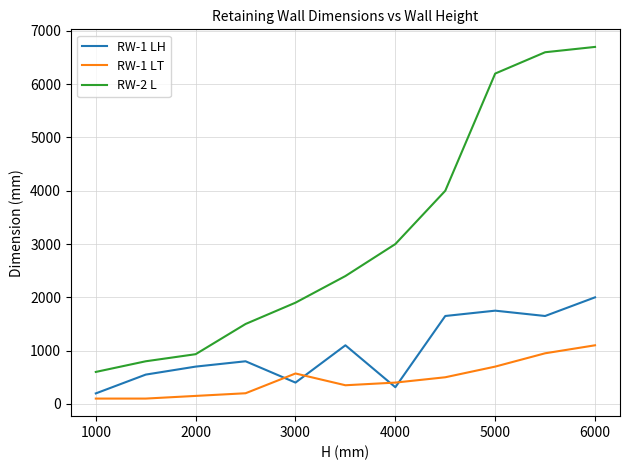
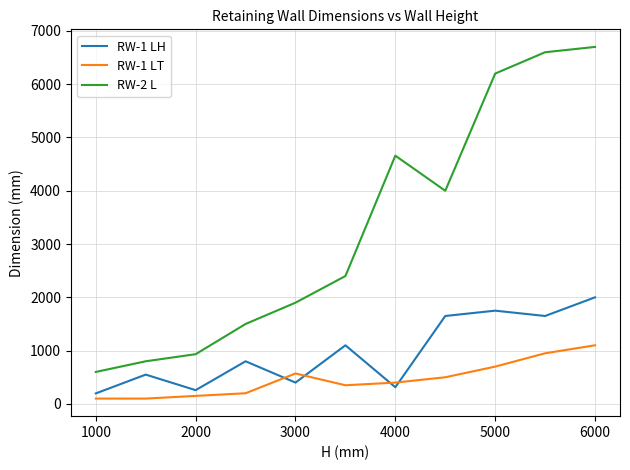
RW-1 LH, 2000: 700 -> 300
RW-2 L, 4000: 3000 -> 4700
